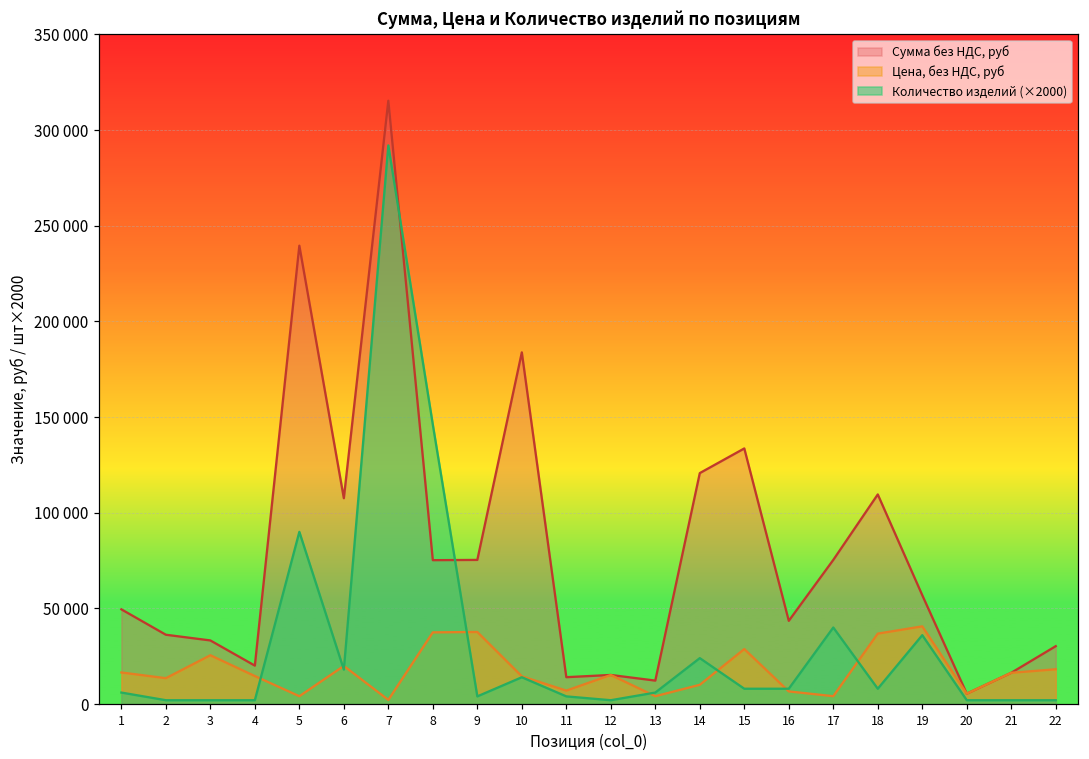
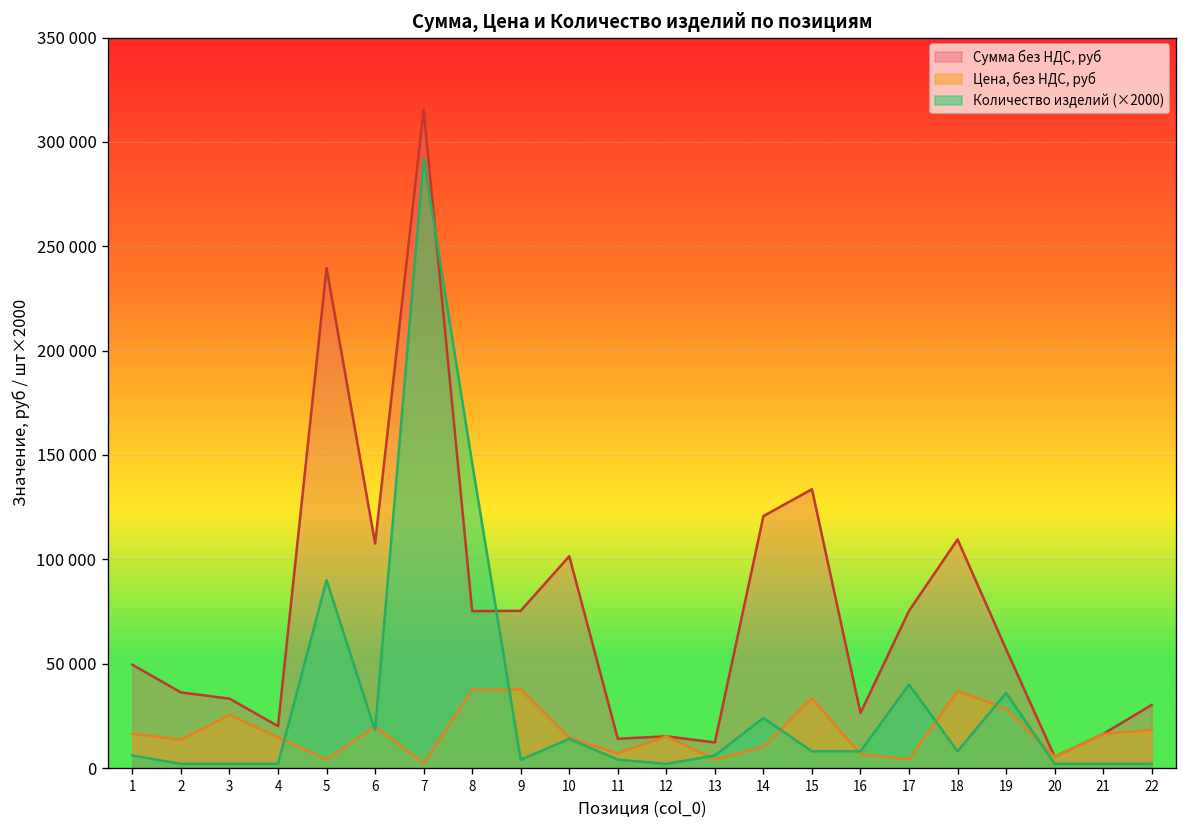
Сумма без НДС, руб, 10: 184000 -> 102000
Цена, без НДС, руб, 15: 29000 -> 33000
Сумма без НДС, руб, 16: 43000 -> 26000
Цена, без НДС, руб, 19: 41000 -> 28000
